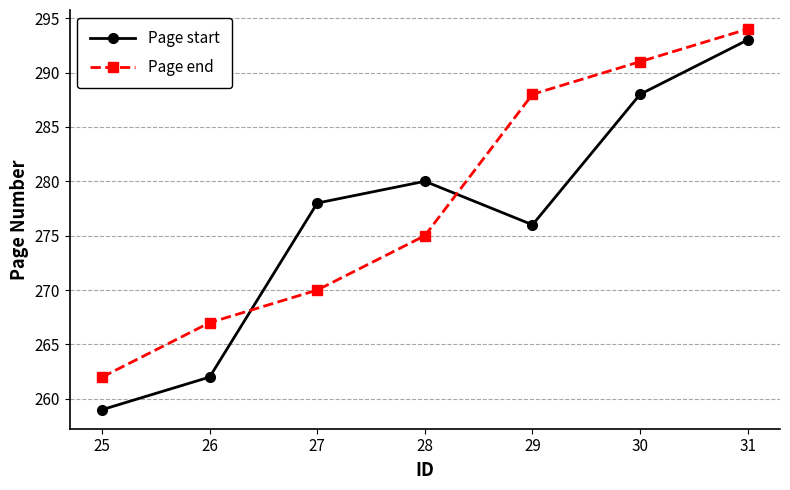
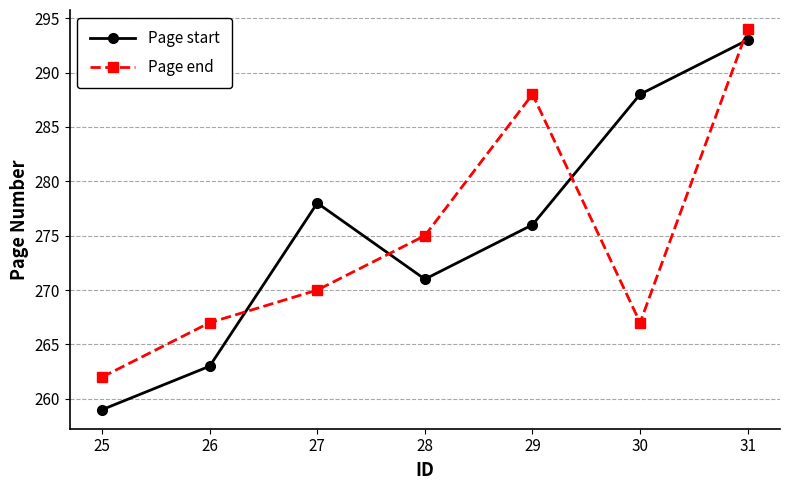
Page start, 26: 262 -> 263
Page start, 28: 280 -> 271
Page end, 30: 291 -> 267
